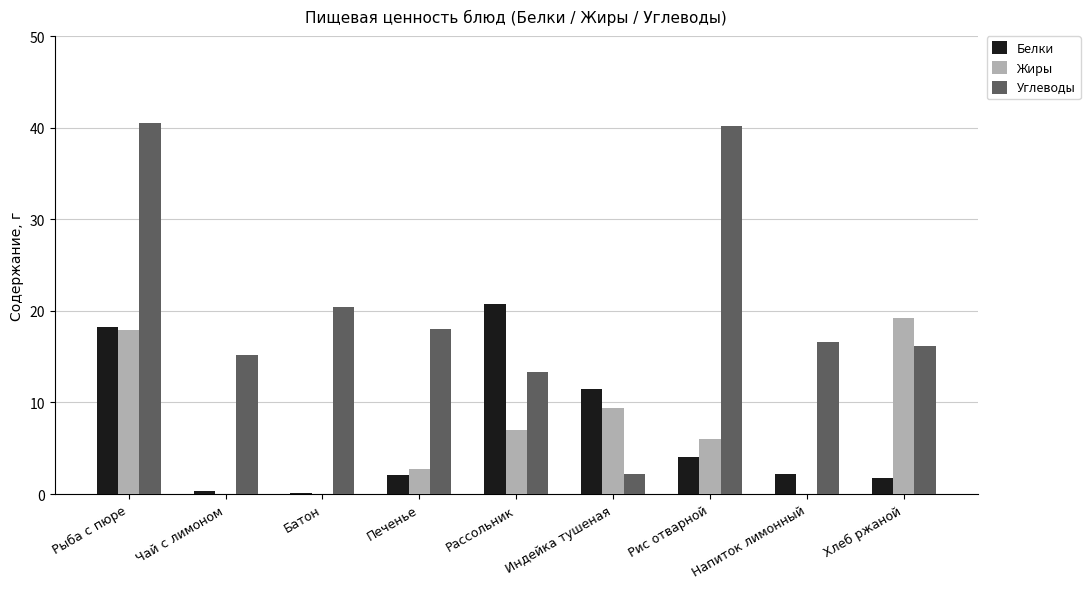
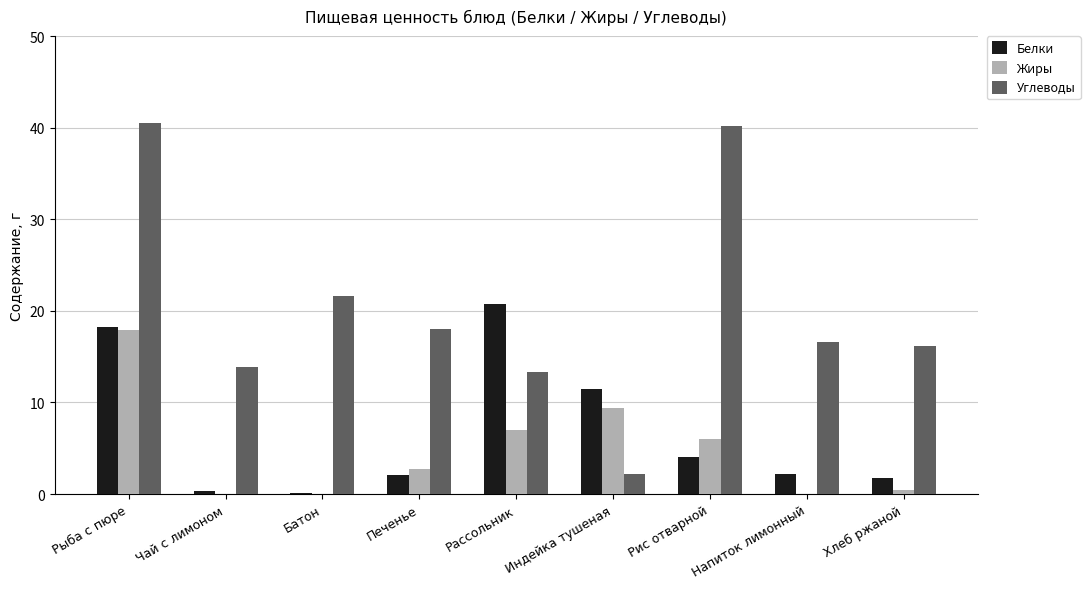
Углеводы, Чай с лимоном: 15 -> 14
Углеводы, Батон: 20 -> 22
Жиры, Хлеб ржаной: 19 -> 0
